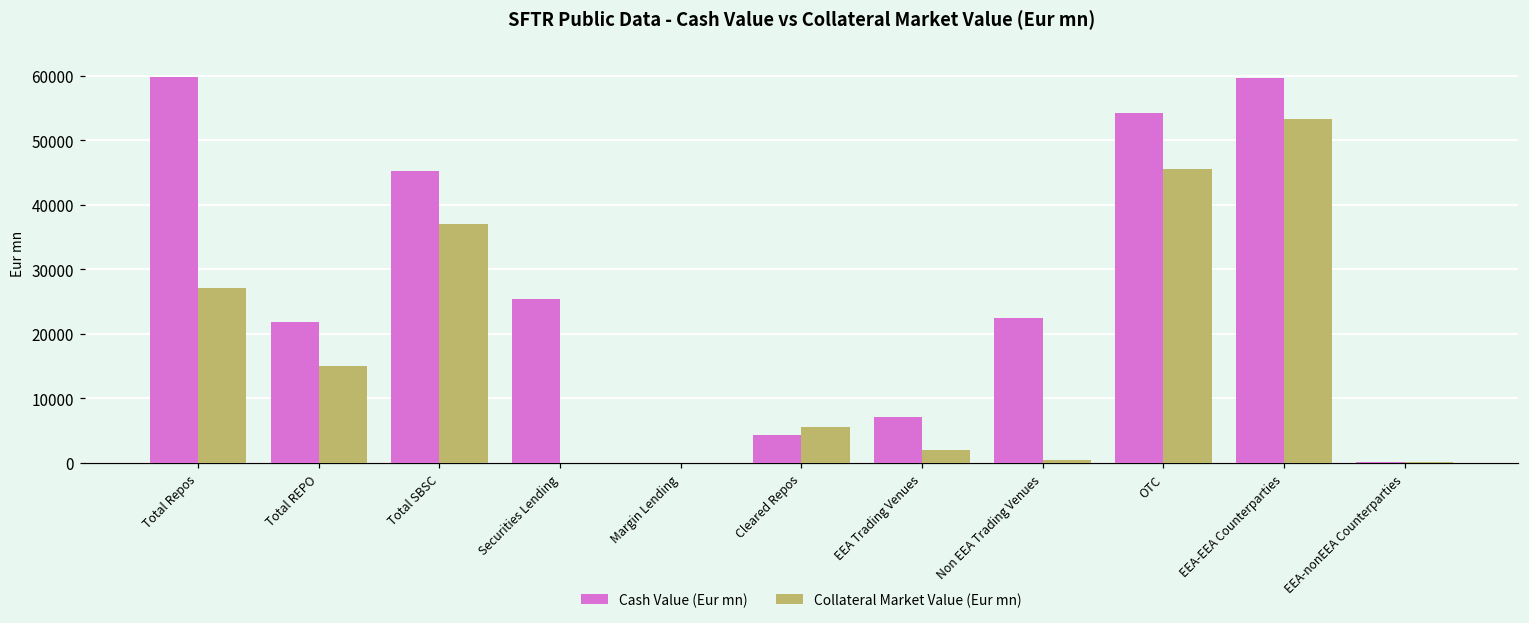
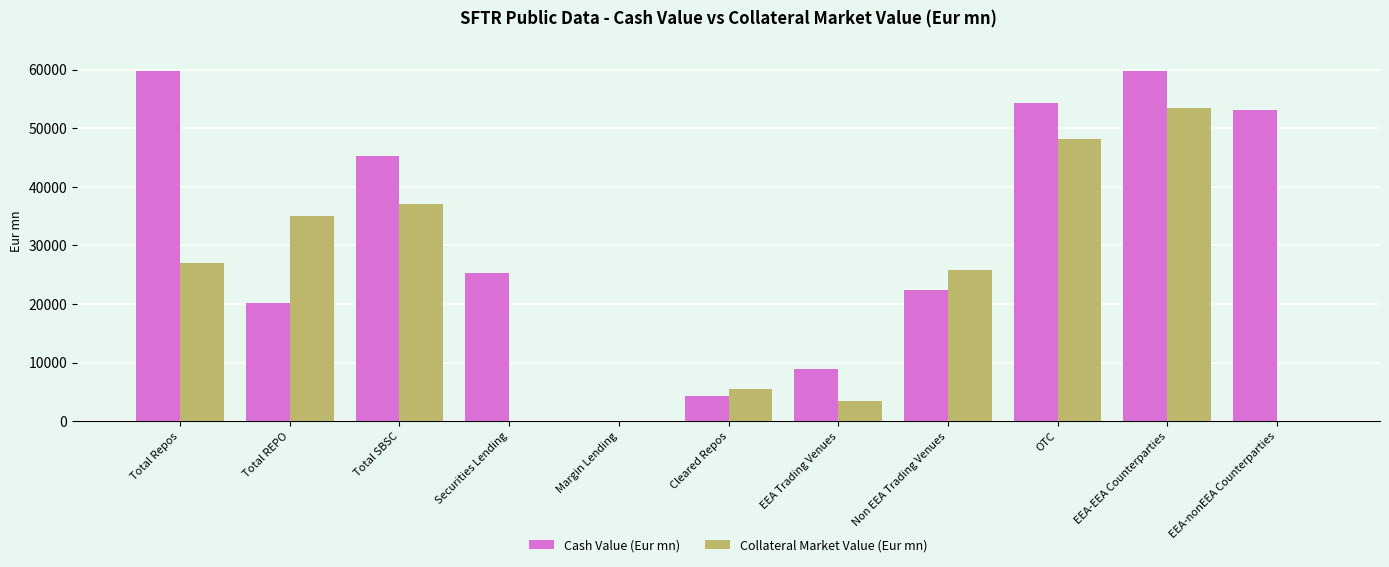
Cash Value (Eur mn), Total REPO: 22000 -> 20000
Collateral Market Value (Eur mn), Total REPO: 15000 -> 35000
Cash Value (Eur mn), EEA Trading Venues: 7000 -> 9000
Collateral Market Value (Eur mn), EEA Trading Venues: 2000 -> 3000
Collateral Market Value (Eur mn), Non EEA Trading Venues: 0 -> 26000
Collateral Market Value (Eur mn), OTC: 46000 -> 48000
Cash Value (Eur mn), EEA-nonEEA Counterparties: 0 -> 53000
